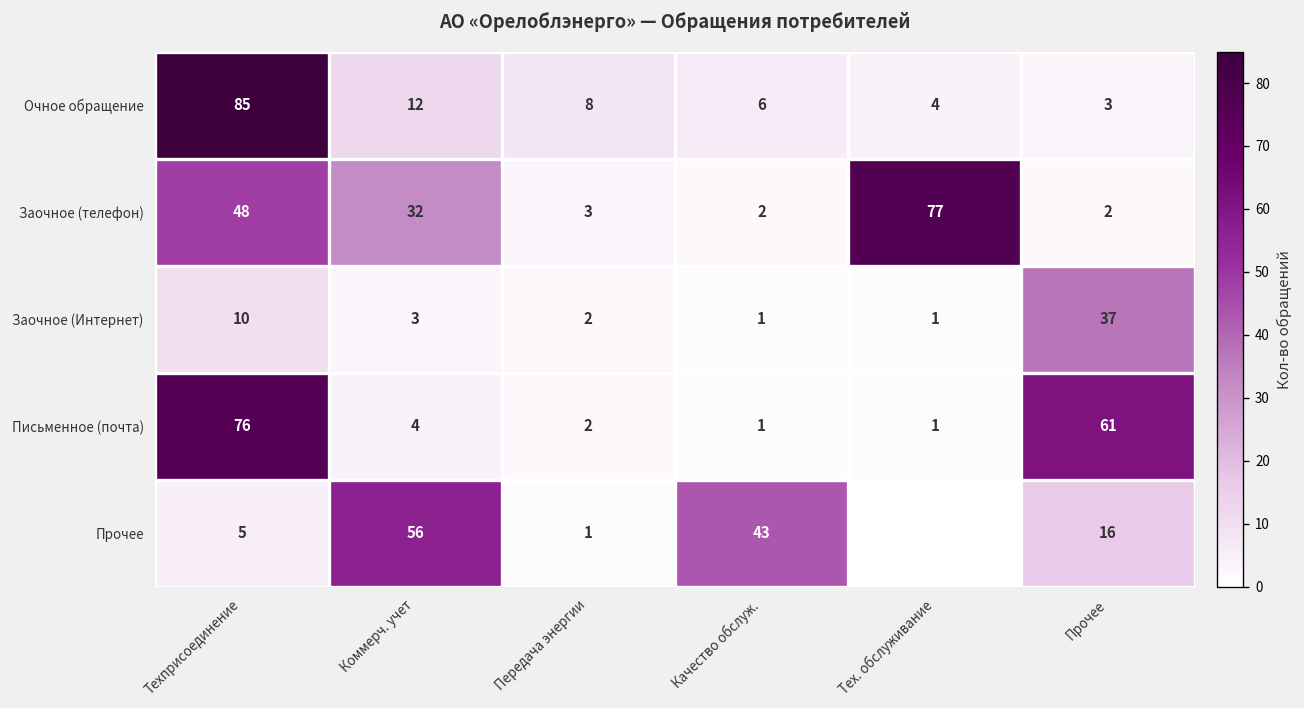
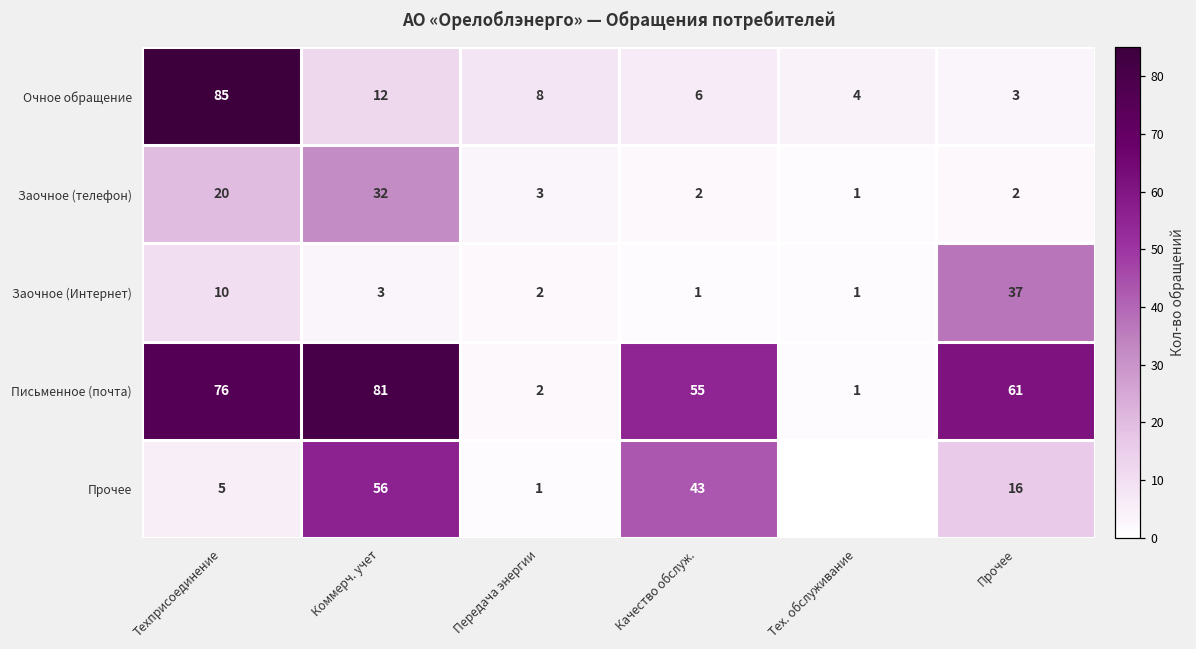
Заочное (телефон), Техприсоединение: 48 -> 20
Заочное (телефон), Тех. обслуживание: 77 -> 1
Письменное (почта), Коммерч. учет: 4 -> 81
Письменное (почта), Качество обслуж.: 1 -> 55
